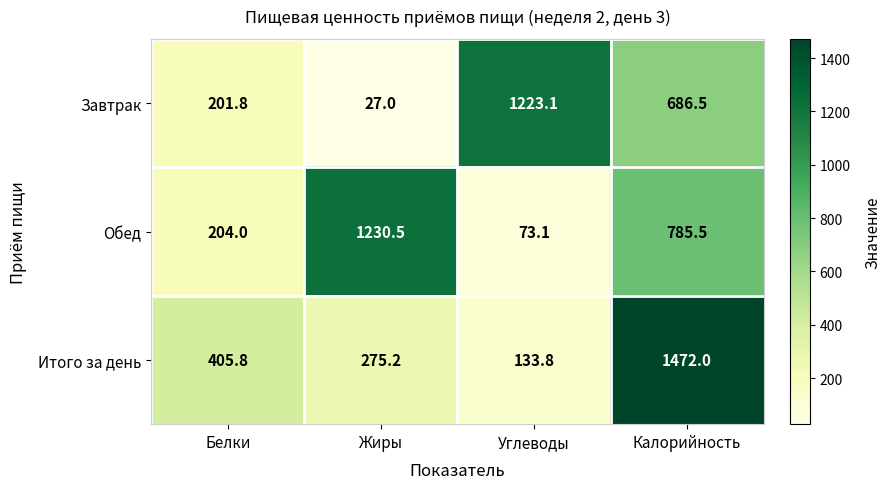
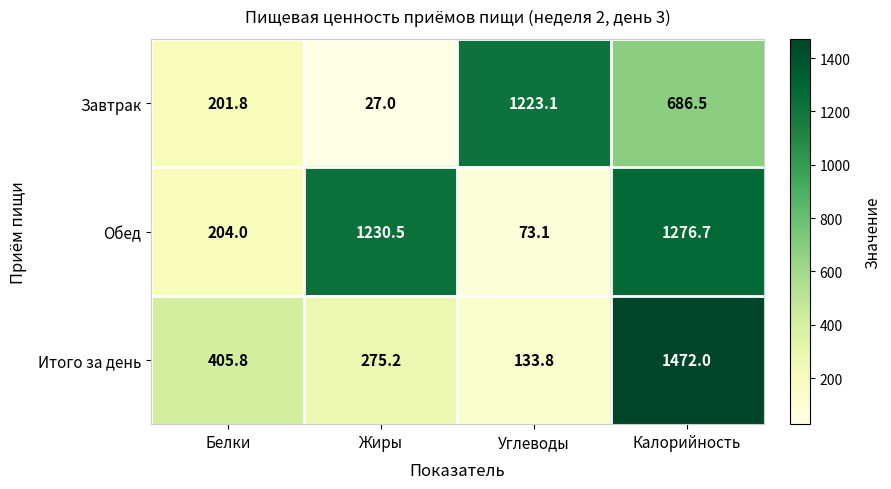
Обед, Калорийность: 785.5 -> 1276.7
